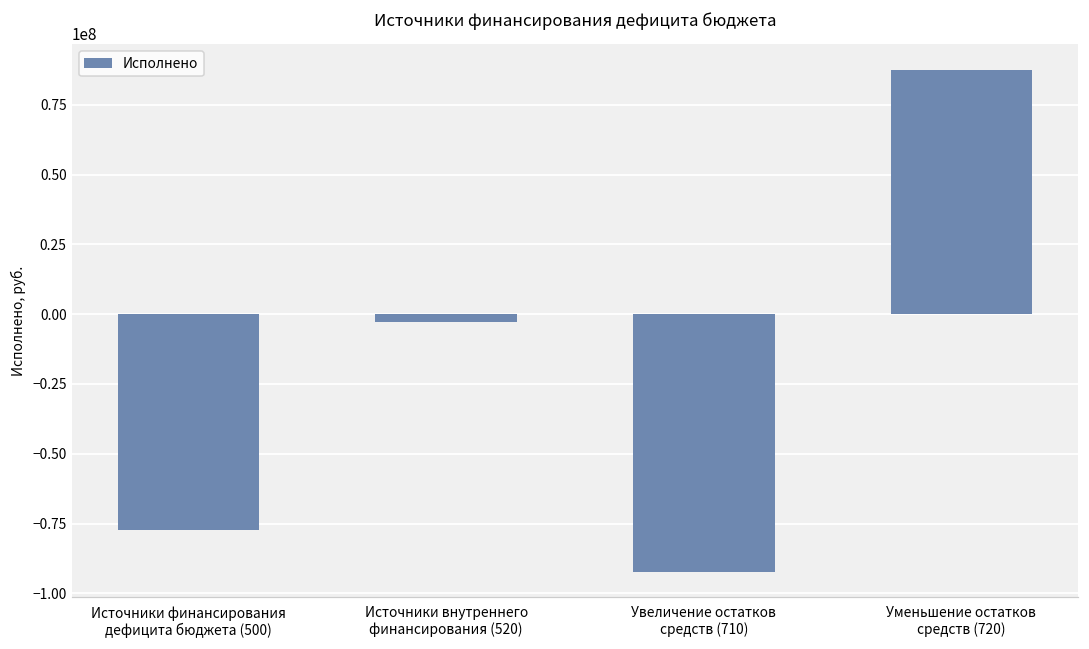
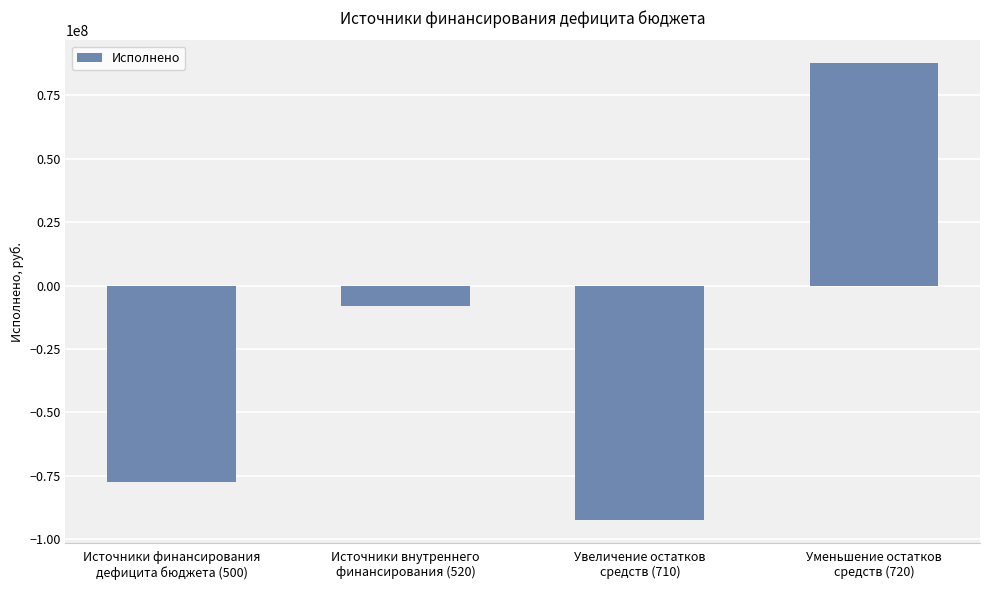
Источники внутреннего финансирования (520): -3000000 -> -8000000
